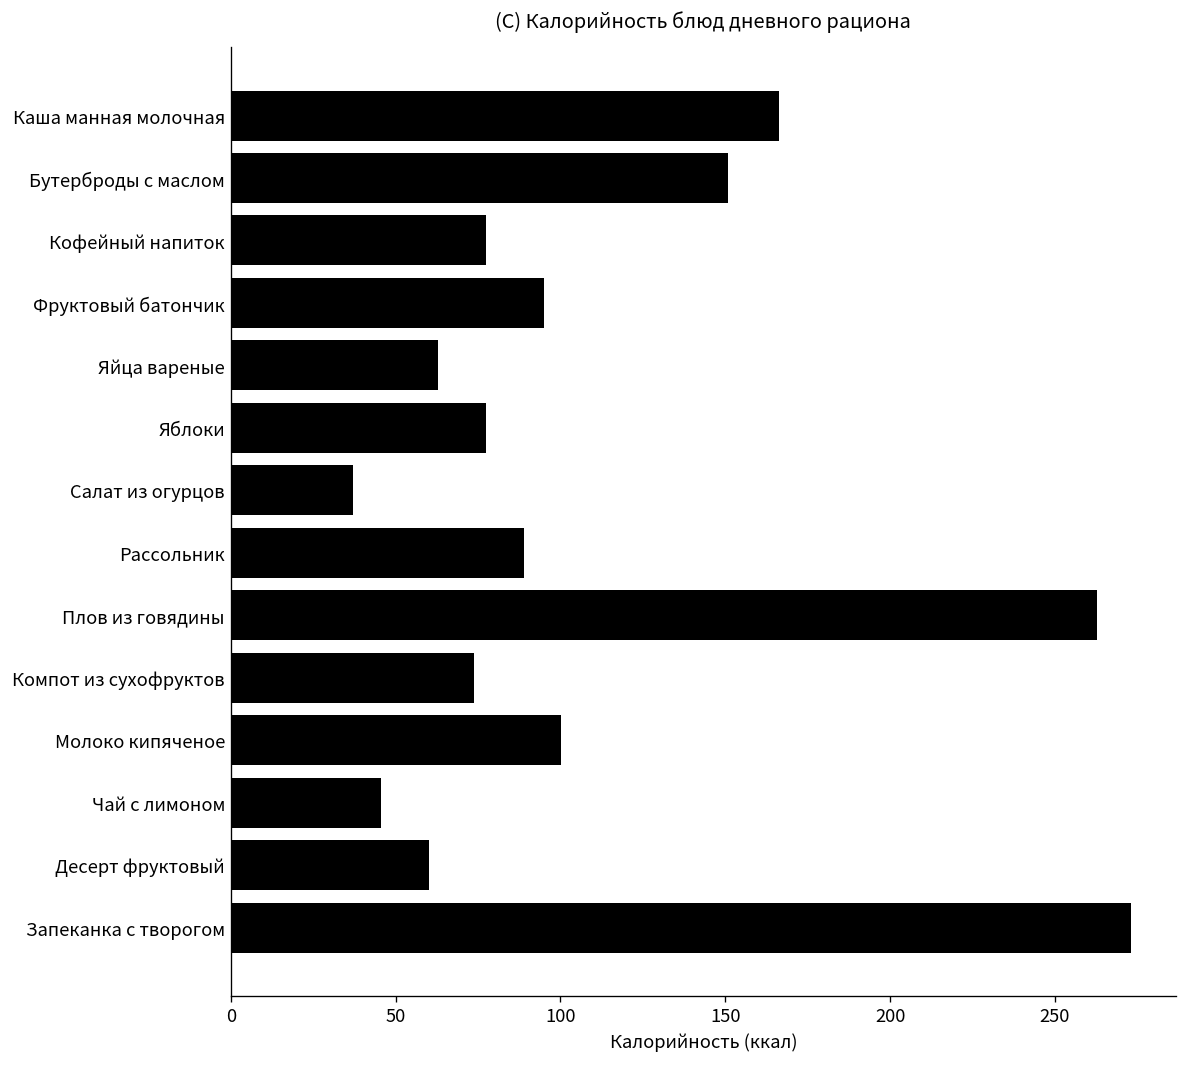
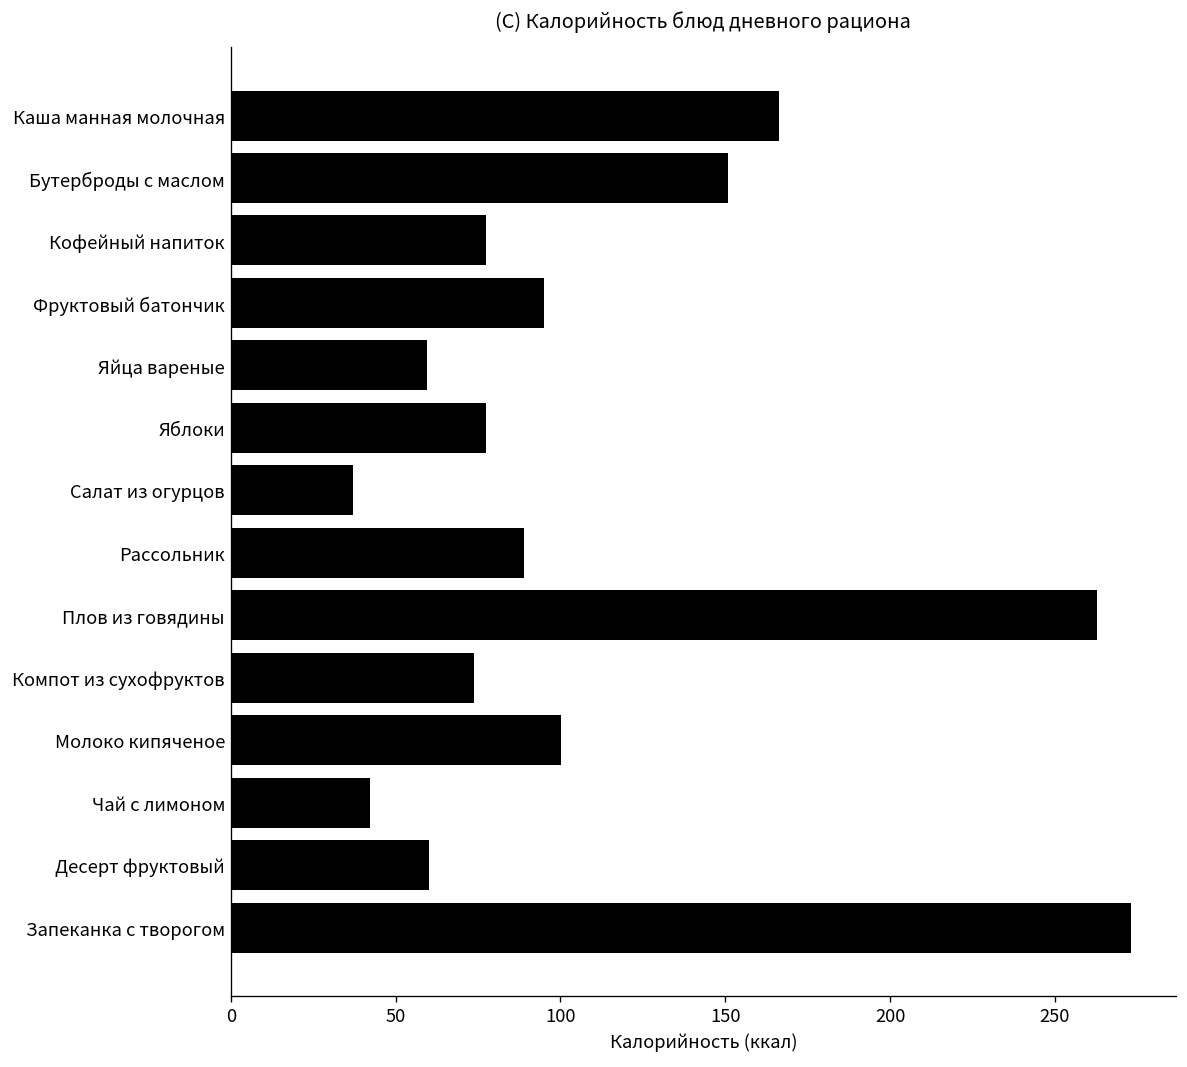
Яйца вареные: 63 -> 60
Чай с лимоном: 46 -> 42
